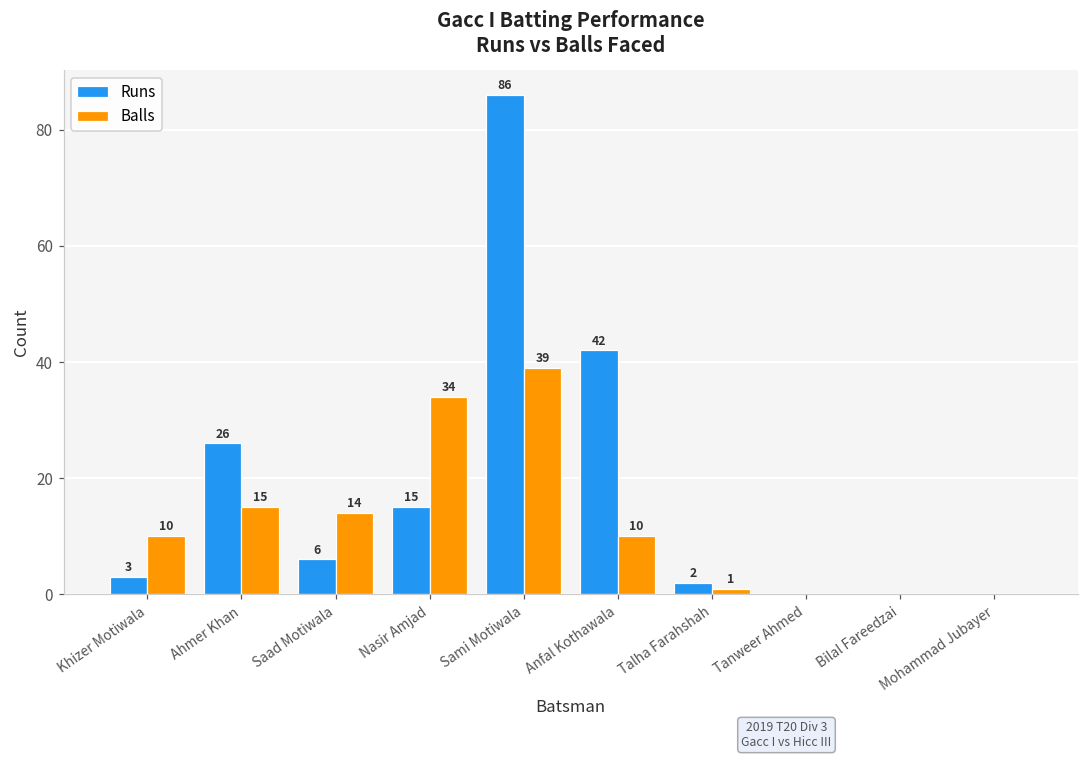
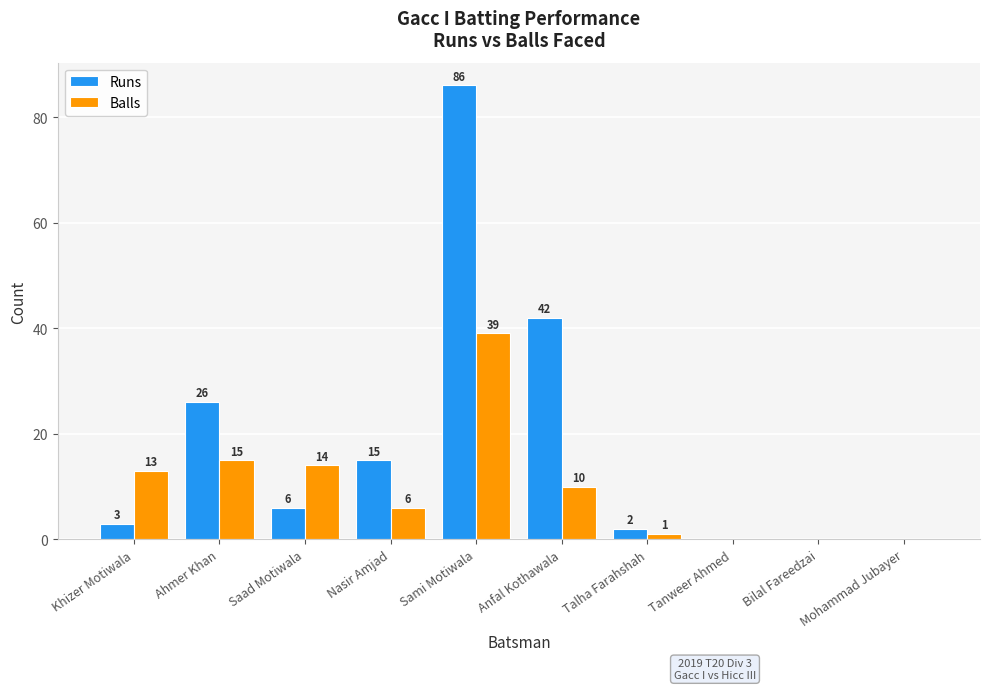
Balls, Khizer Motiwala: 10 -> 13
Balls, Nasir Amjad: 34 -> 6
